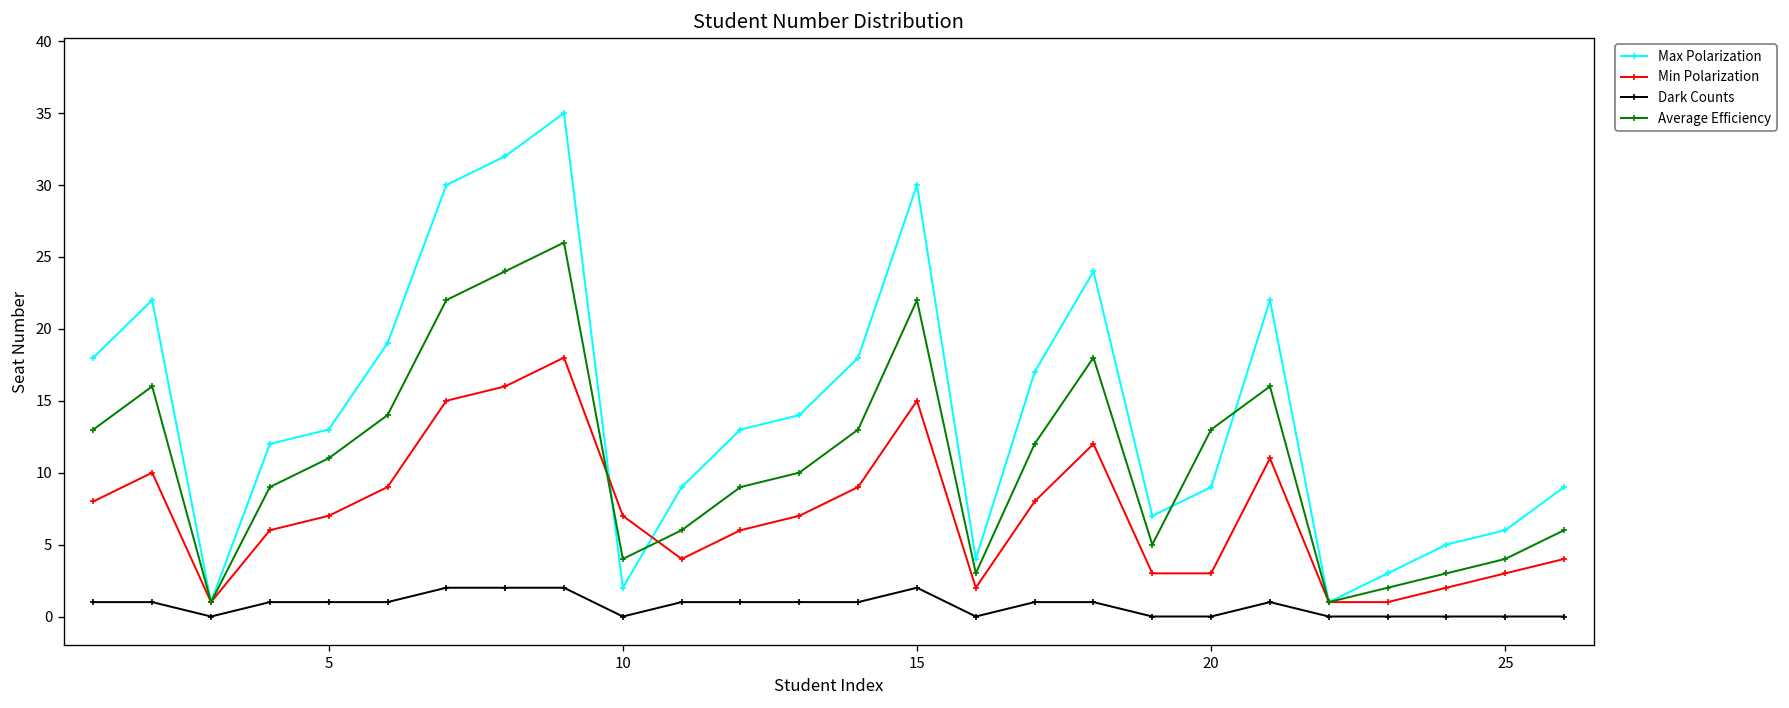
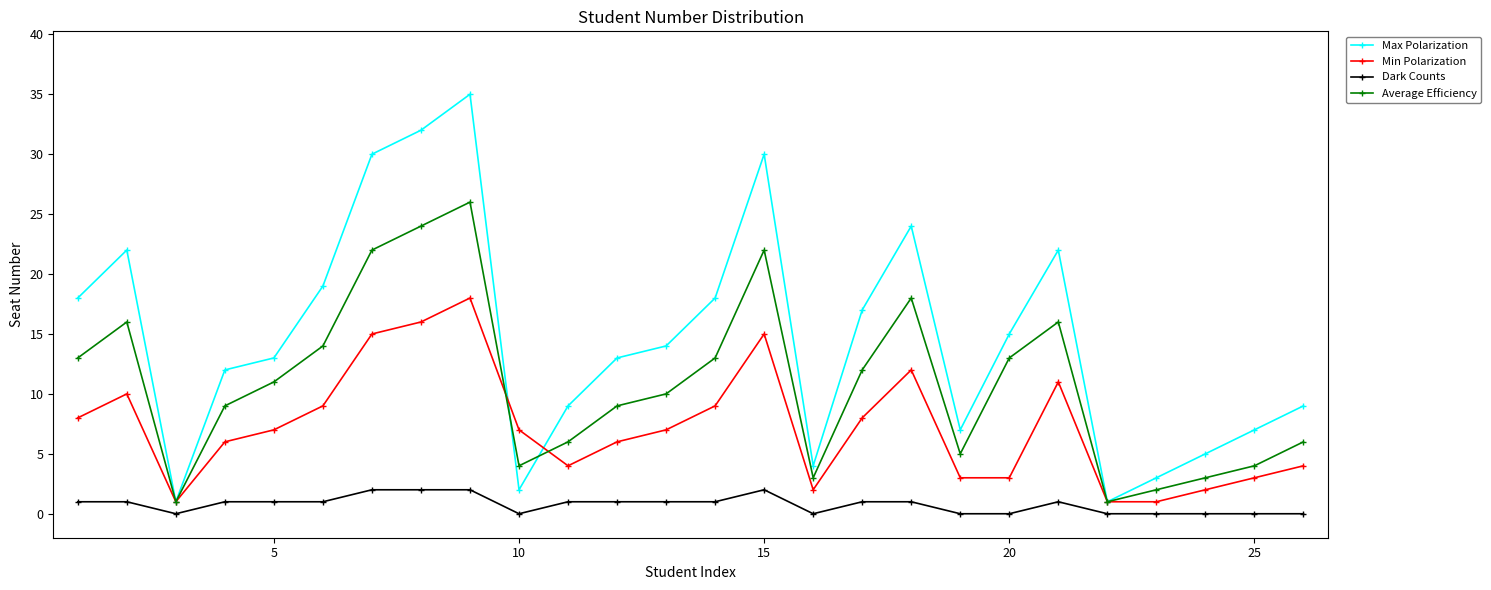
Max Polarization, 20: 9 -> 15
Max Polarization, 25: 6 -> 7
